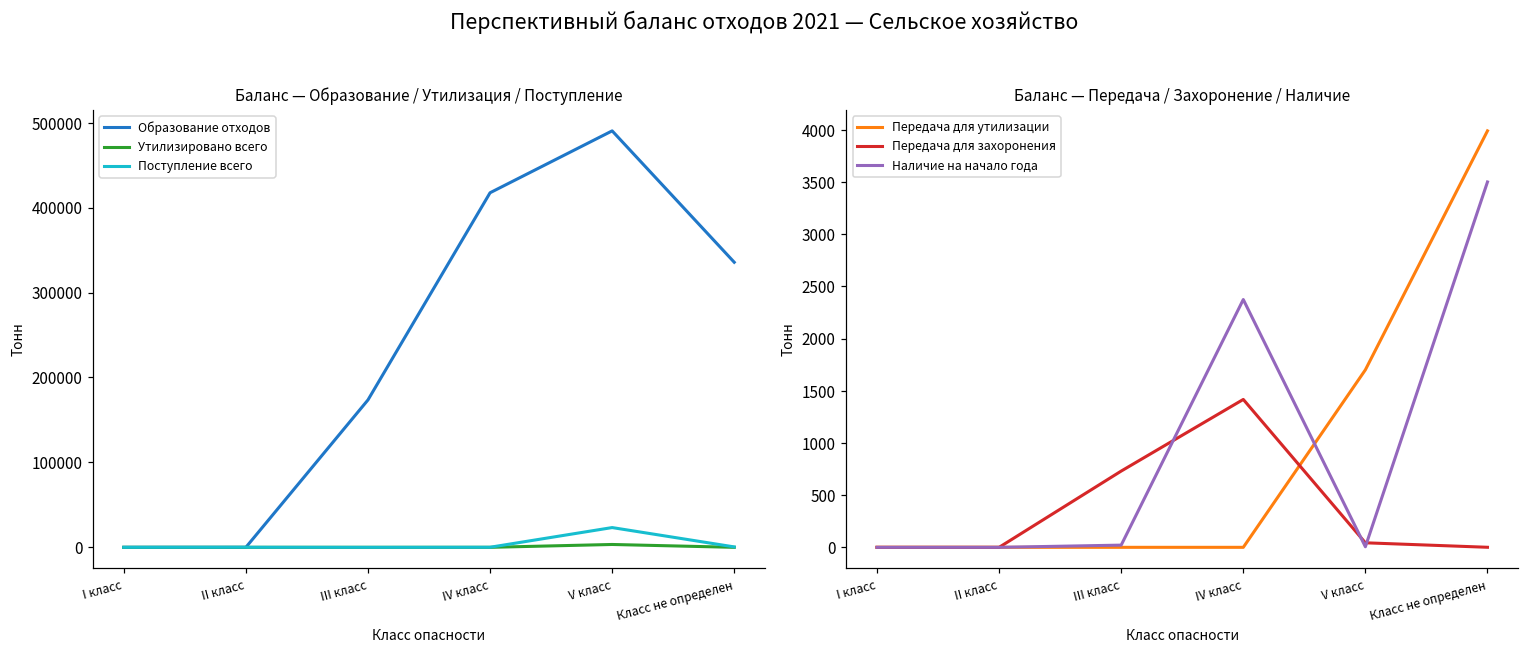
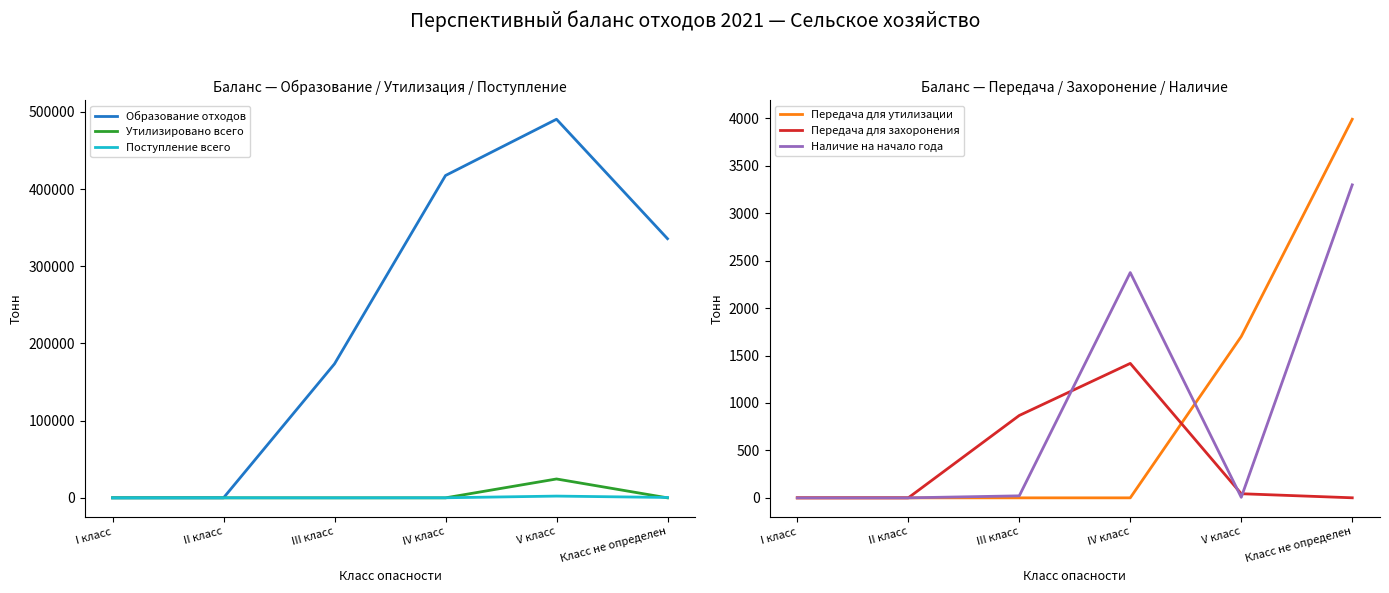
Баланс — Образование / Утилизация / Поступление, Утилизировано всего, V класс: 0 -> 20000
Баланс — Образование / Утилизация / Поступление, Поступление всего, V класс: 20000 -> 0
Баланс — Передача / Захоронение / Наличие, Передача для захоронения, III класс: 700 -> 900
Баланс — Передача / Захоронение / Наличие, Наличие на начало года, Класс не определен: 3500 -> 3300
